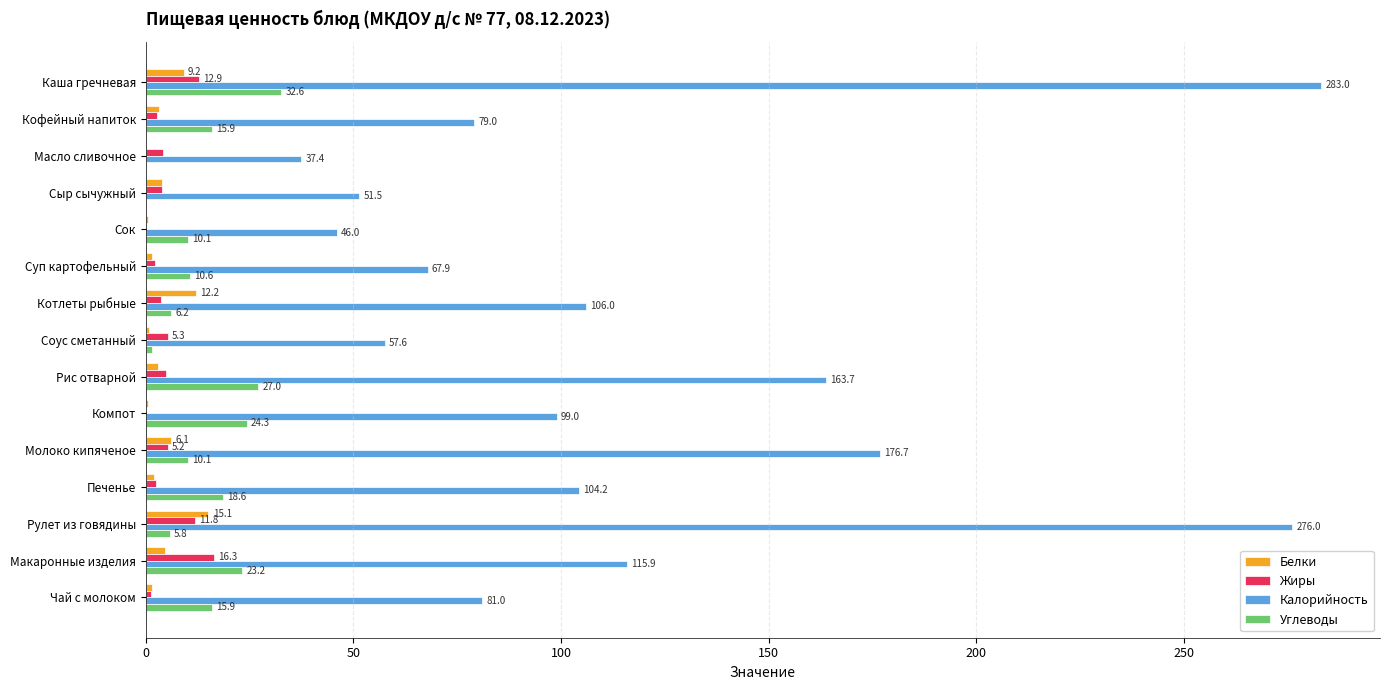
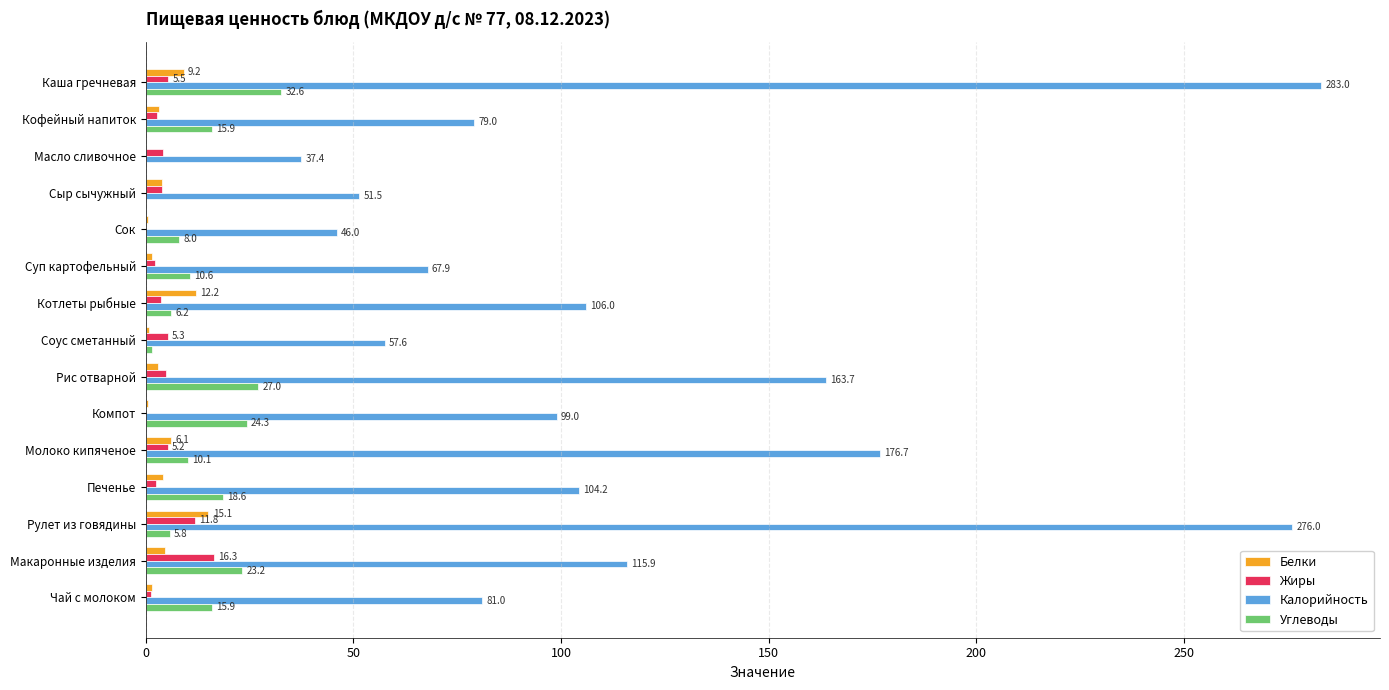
Жиры, Каша гречневая: 12.9 -> 5.5
Углеводы, Сок: 10.1 -> 8.0
Белки, Печенье: 2 -> 4
